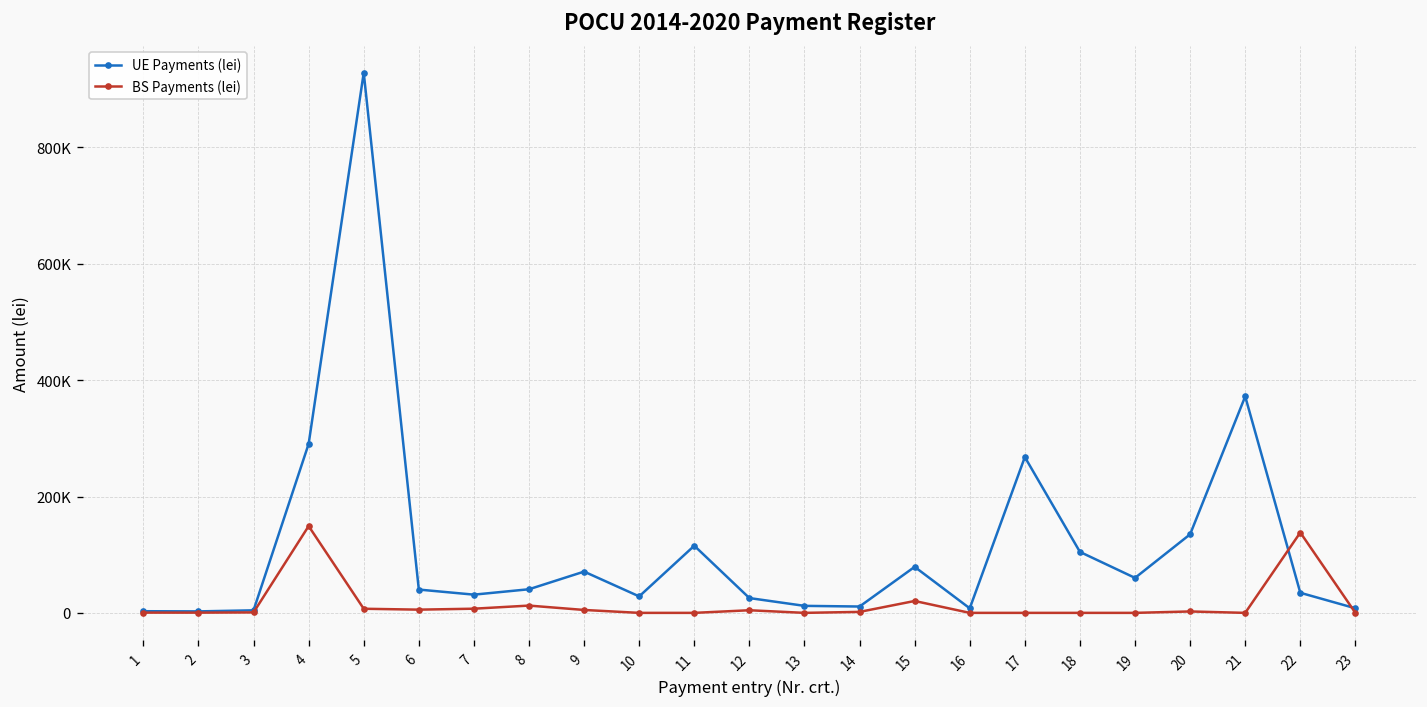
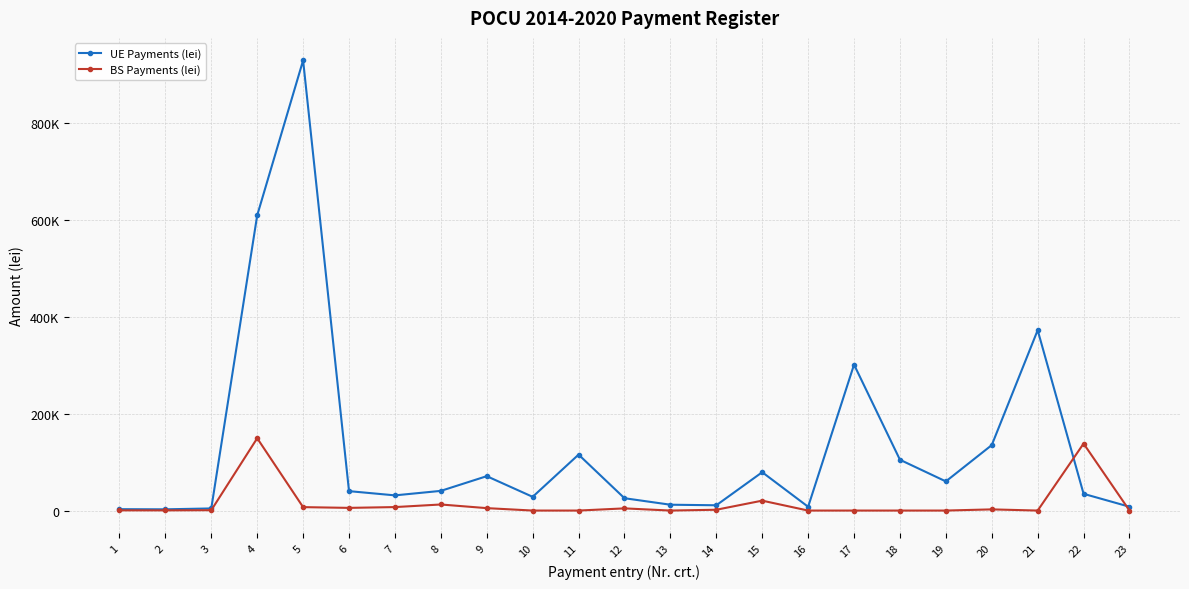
UE Payments (lei), 4: 290000 -> 610000
UE Payments (lei), 17: 270000 -> 300000
